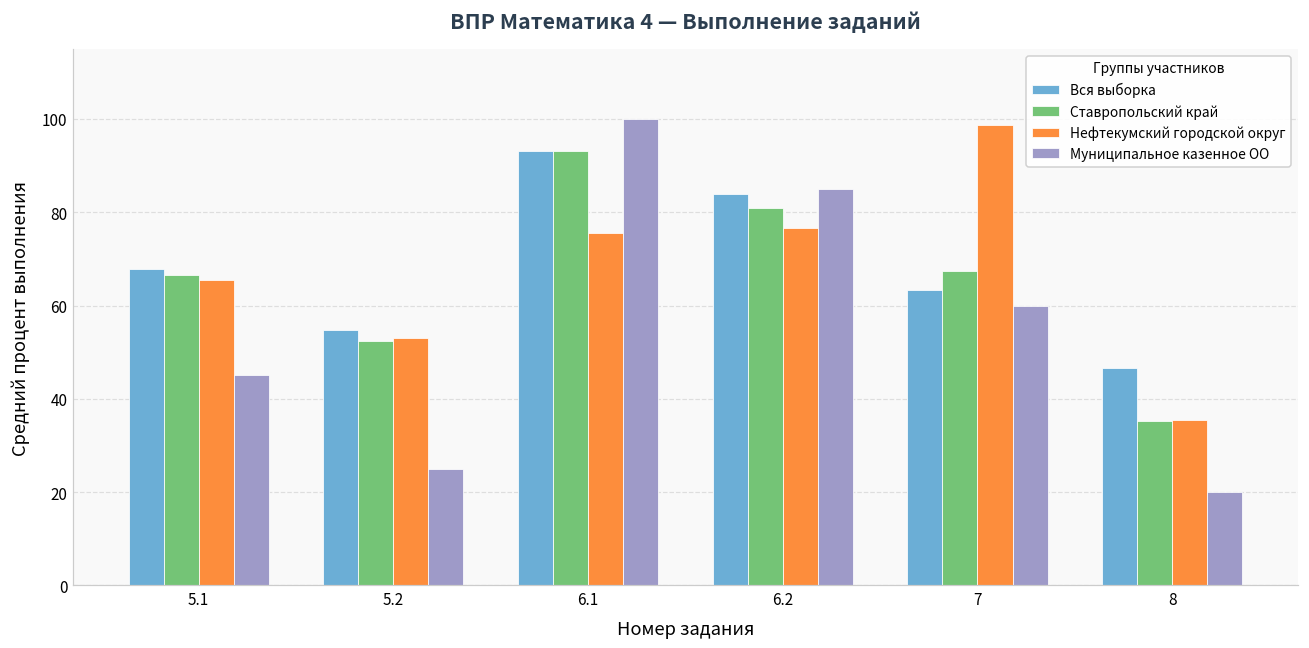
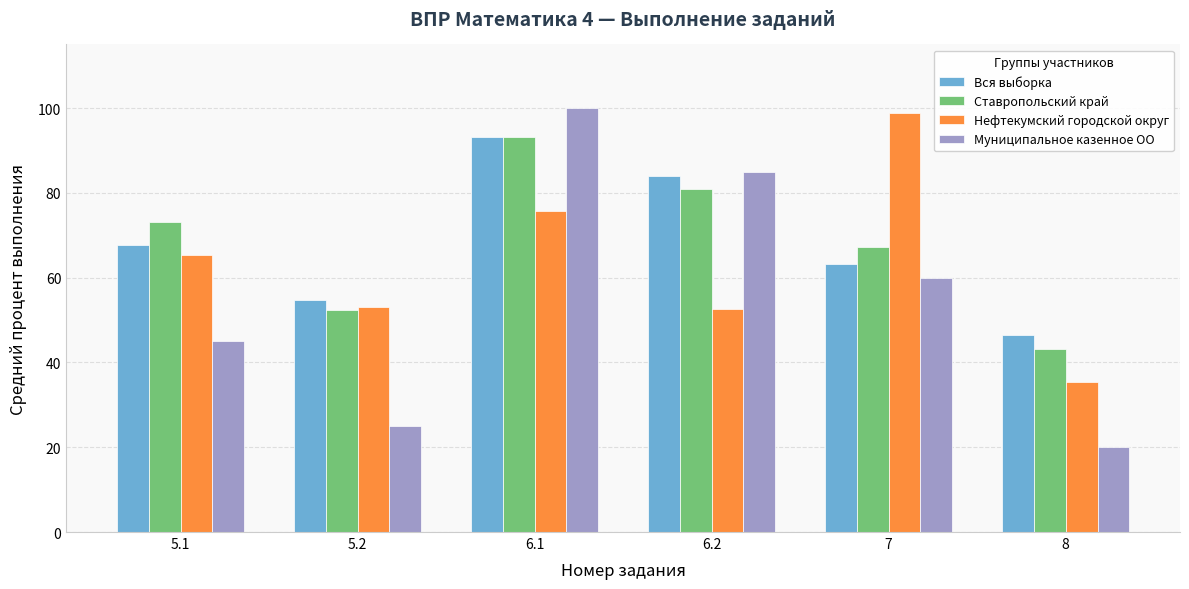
Ставропольский край, 5.1: 67 -> 73
Нефтекумский городской округ, 6.2: 77 -> 53
Ставропольский край, 8: 35 -> 43
